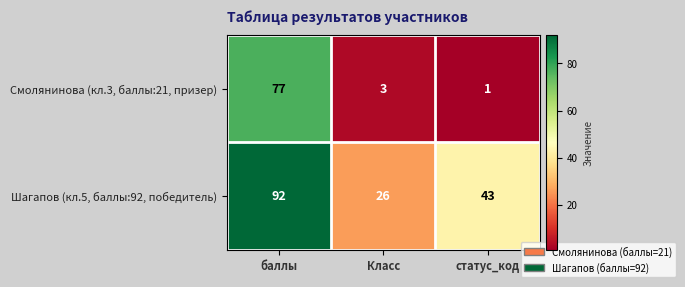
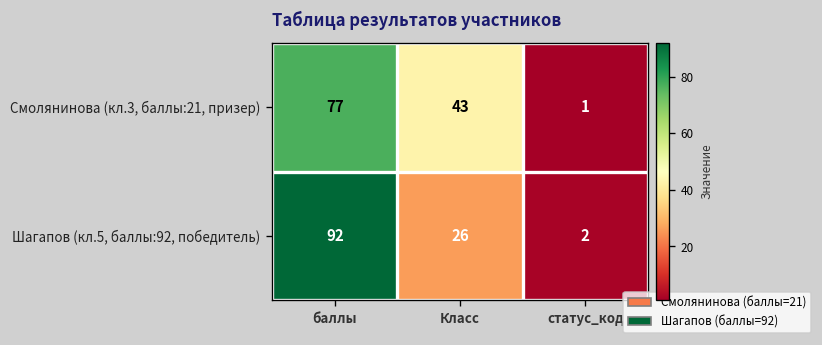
Смолянинова (кл.3, баллы:21, призер), Класс: 3 -> 43
Шагапов (кл.5, баллы:92, победитель), статус_код: 43 -> 2
